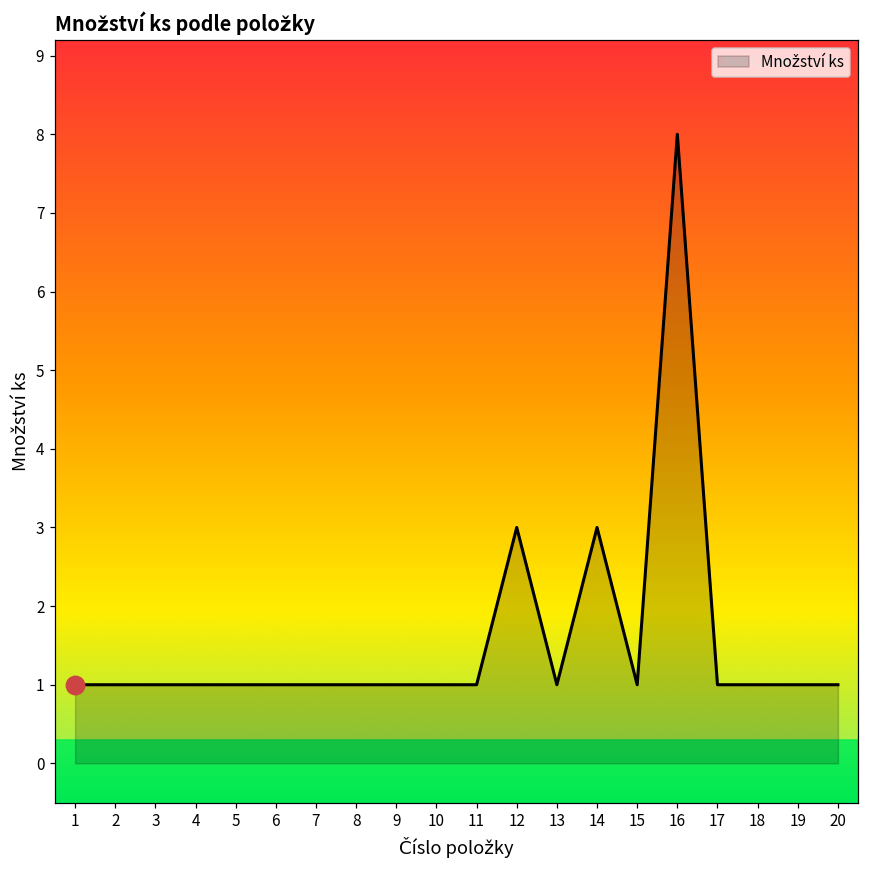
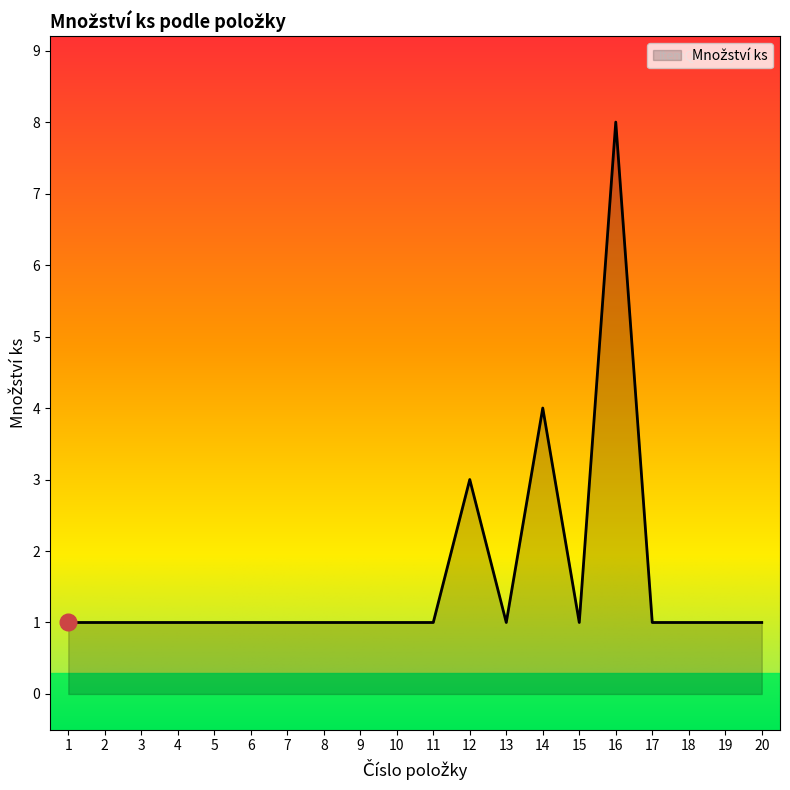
Množství ks, 14: 3 -> 4
